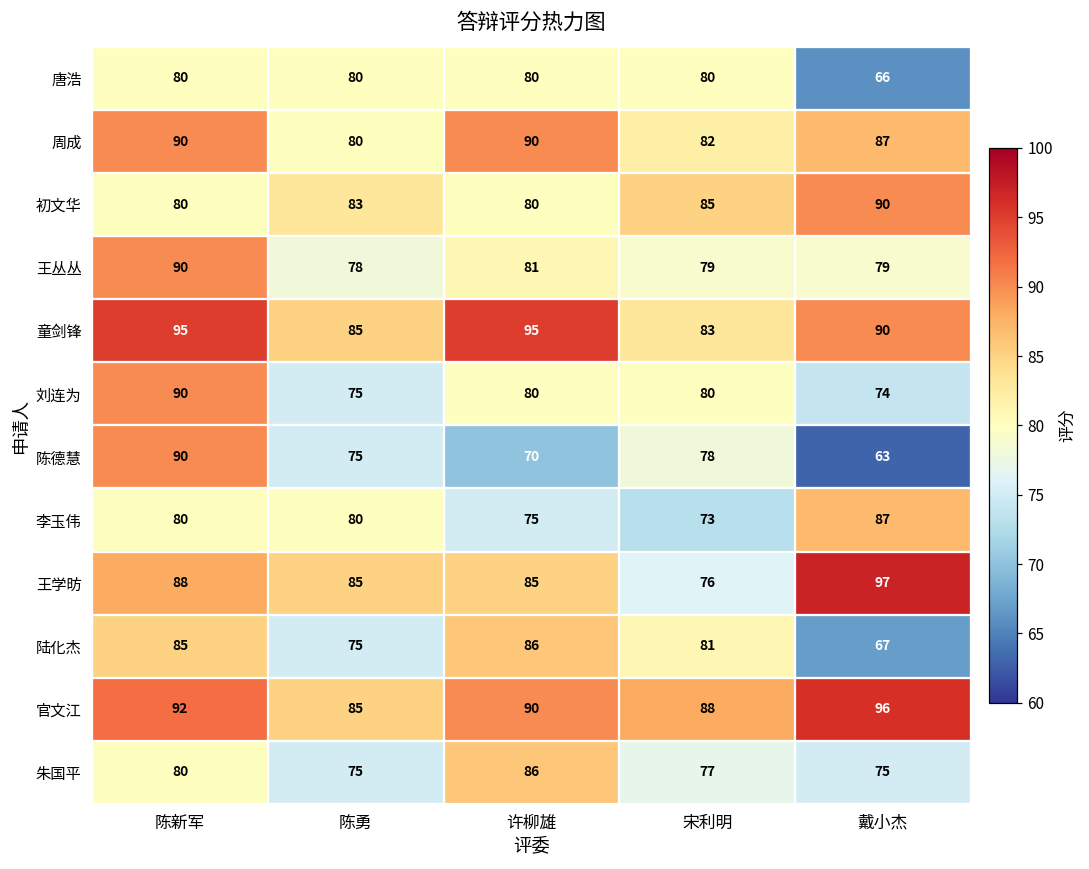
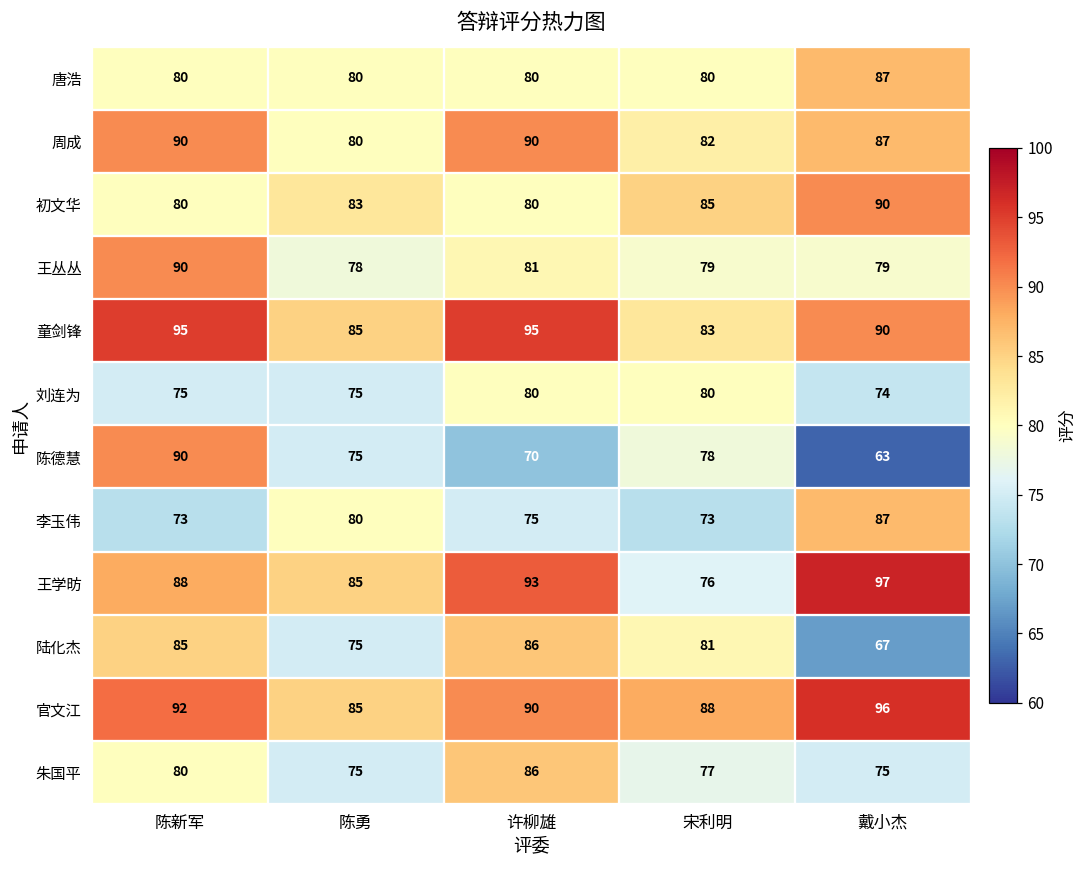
唐浩, 戴小杰: 66 -> 87
刘连为, 陈新军: 90 -> 75
李玉伟, 陈新军: 80 -> 73
王学昉, 许柳雄: 85 -> 93
